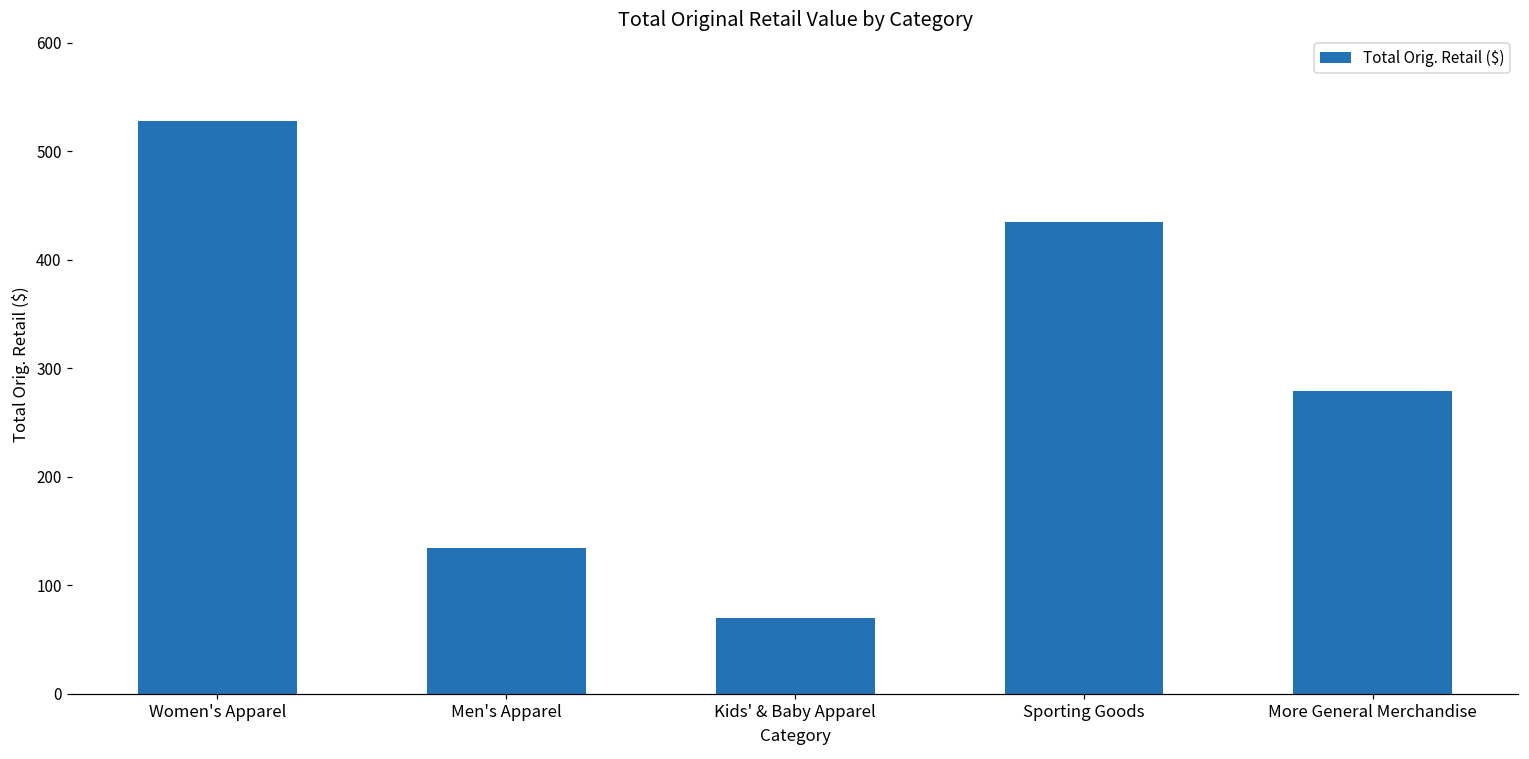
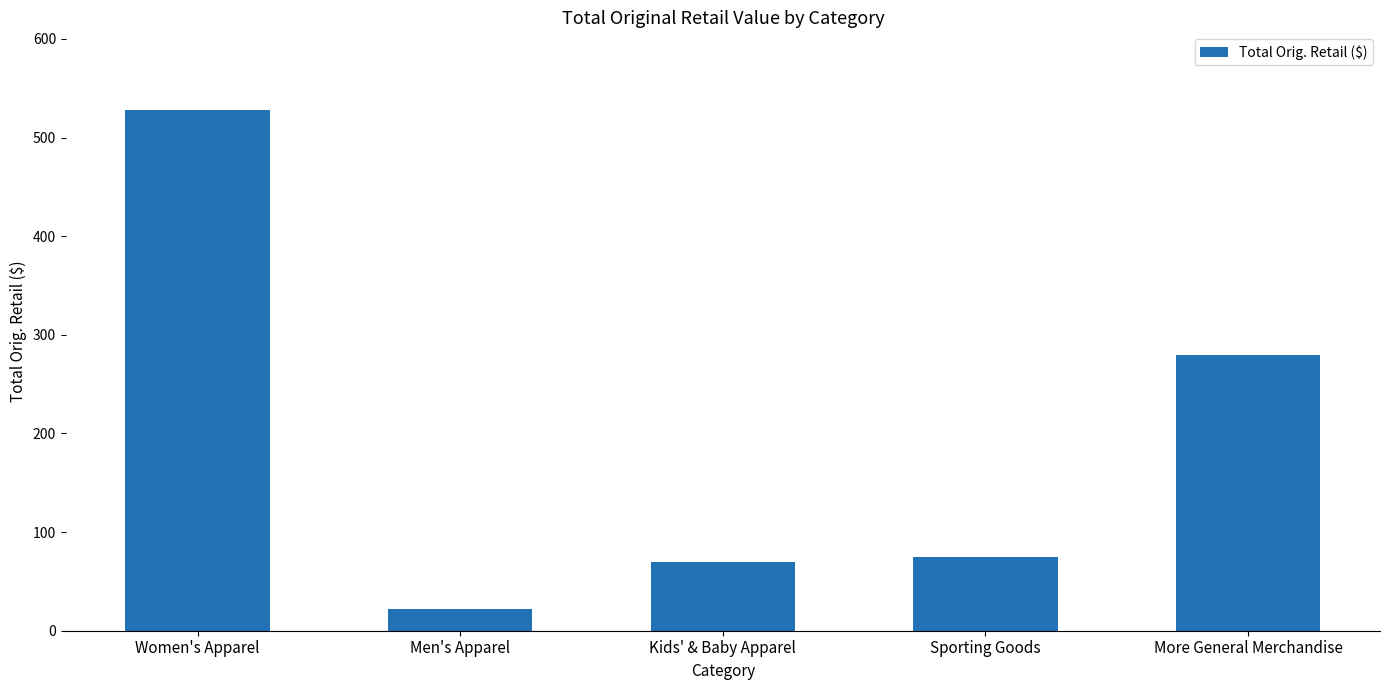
Men's Apparel: 130 -> 20
Sporting Goods: 430 -> 70
